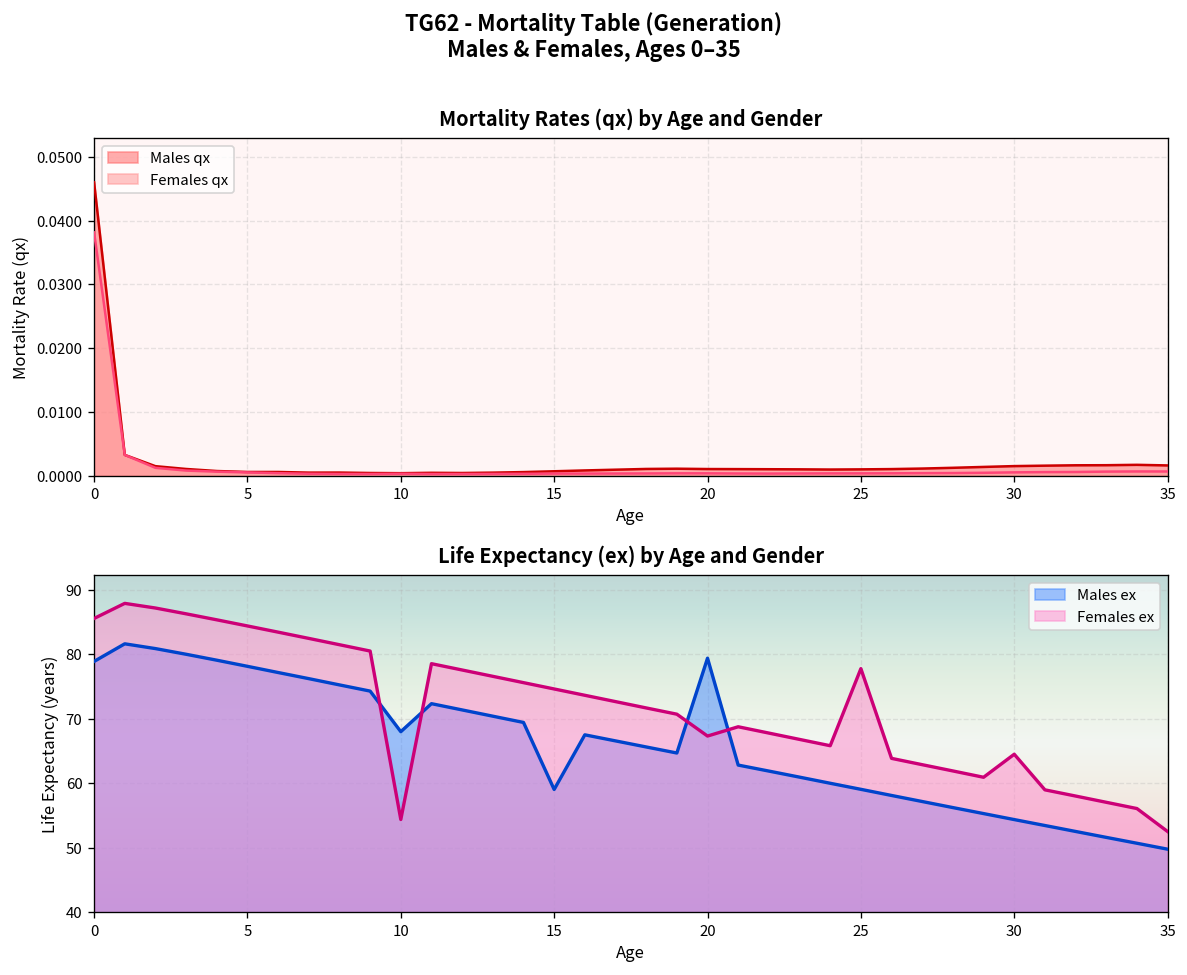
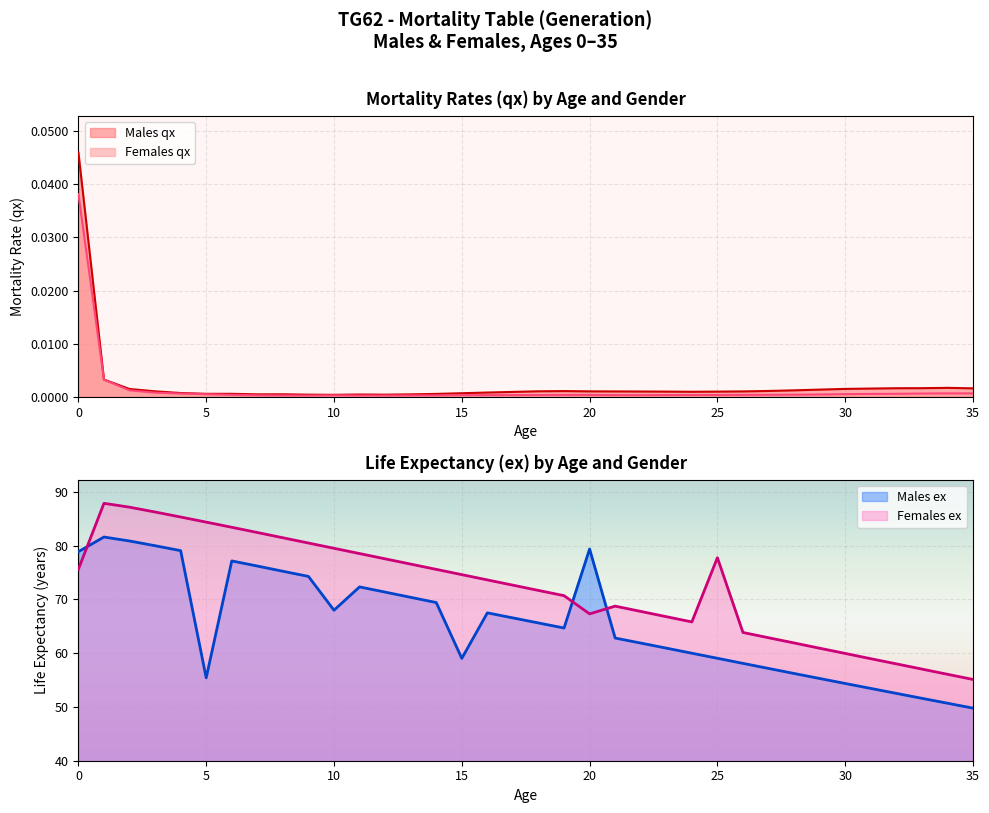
Life Expectancy (ex) by Age and Gender, Females ex, 0: 86 -> 76
Life Expectancy (ex) by Age and Gender, Males ex, 5: 78 -> 55
Life Expectancy (ex) by Age and Gender, Females ex, 10: 54 -> 80
Life Expectancy (ex) by Age and Gender, Females ex, 30: 65 -> 60
Life Expectancy (ex) by Age and Gender, Females ex, 35: 53 -> 55
